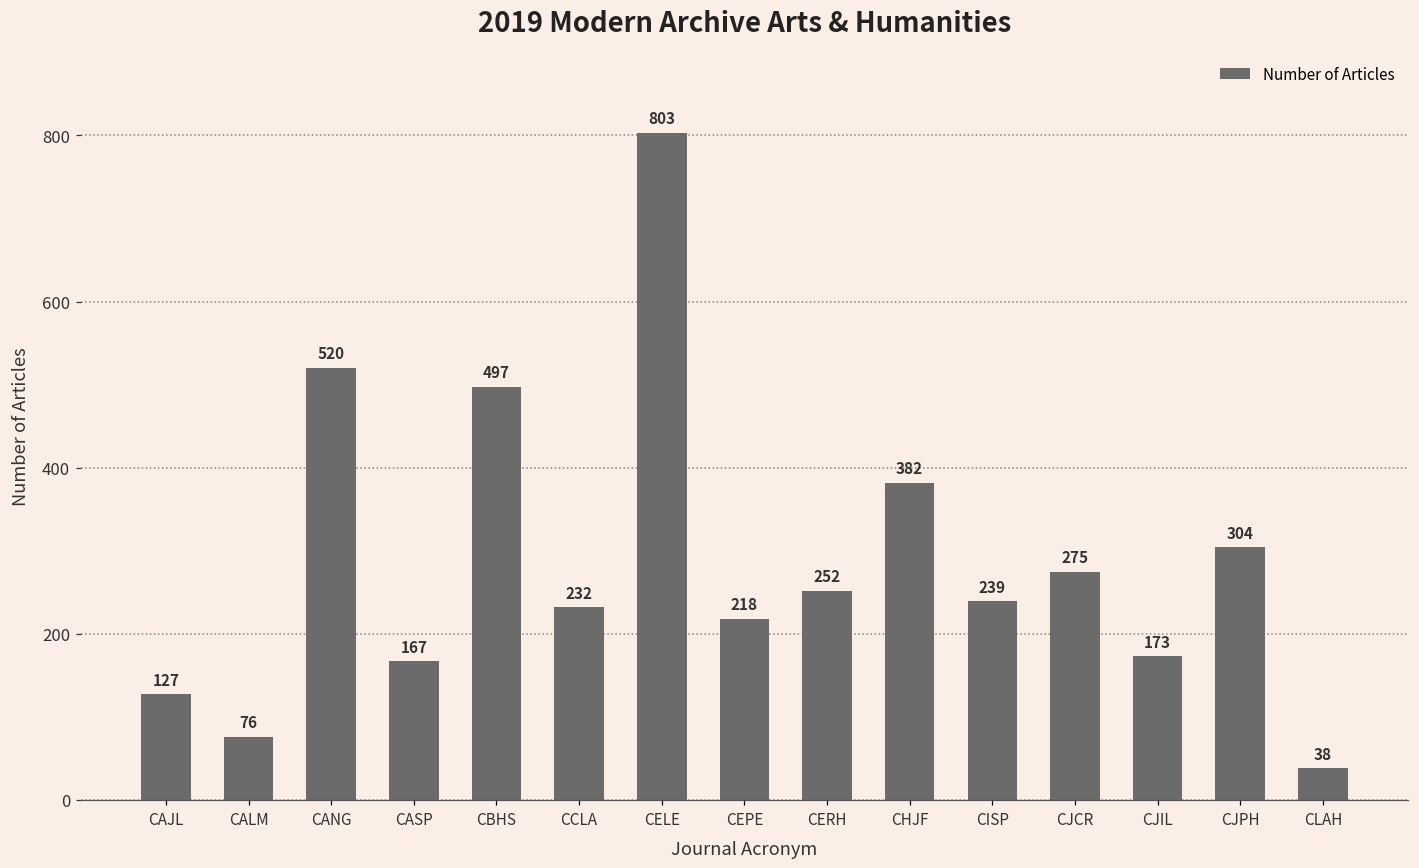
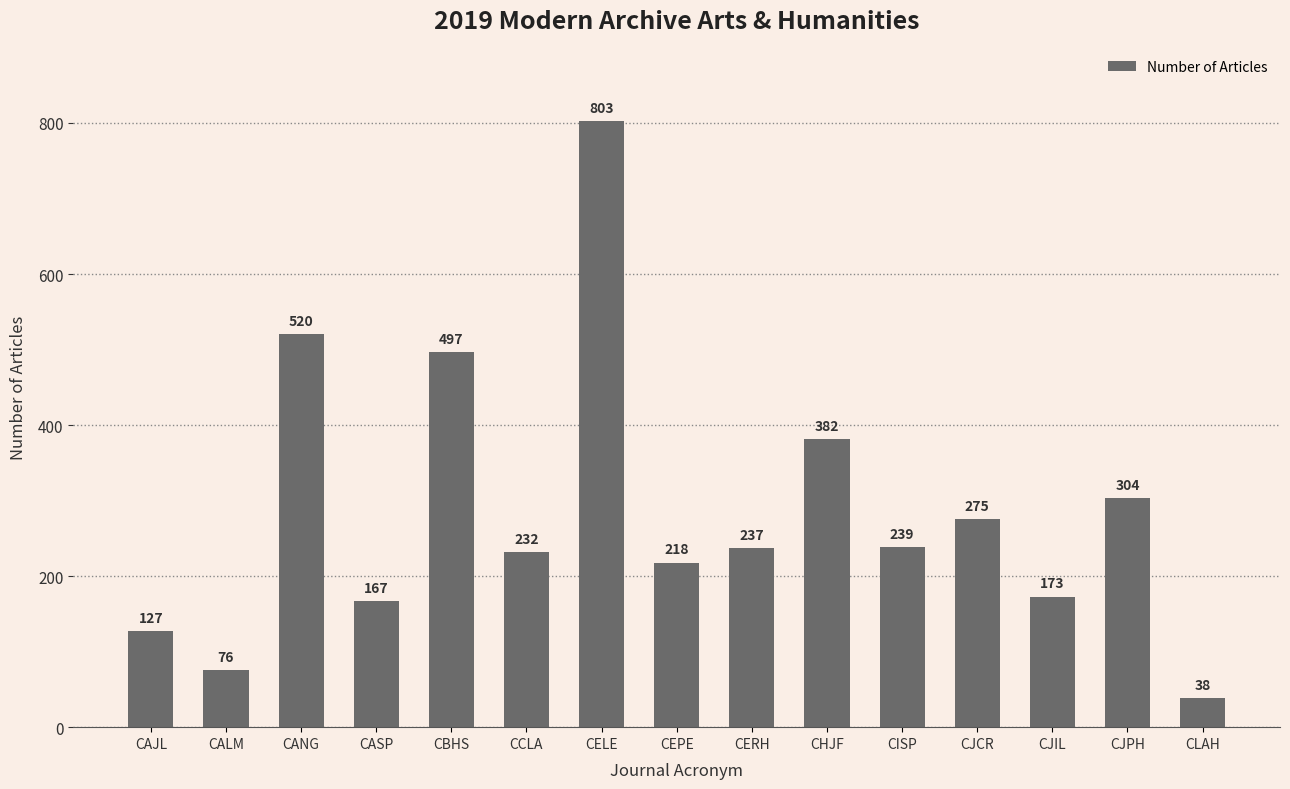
CERH: 252 -> 237
